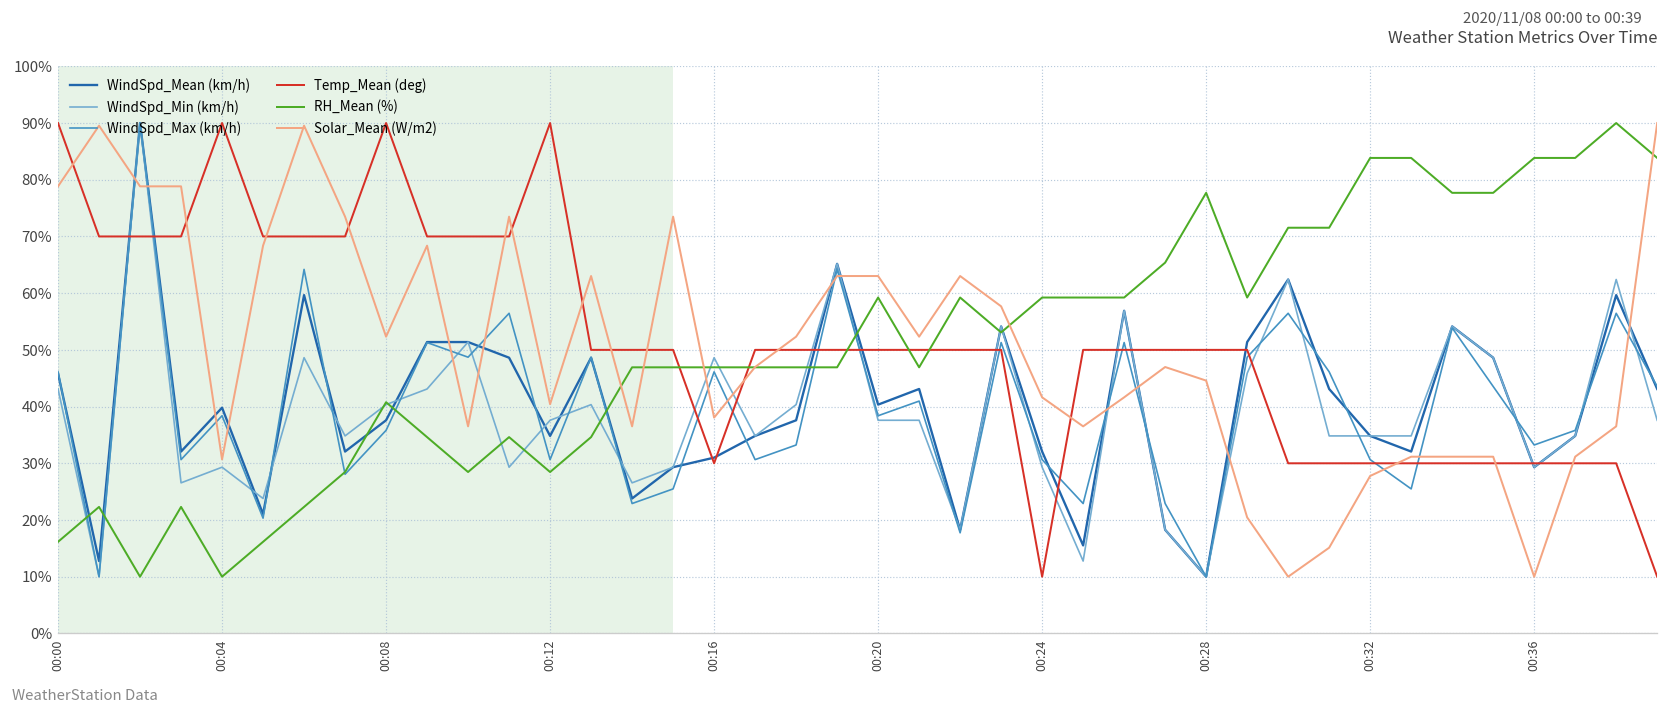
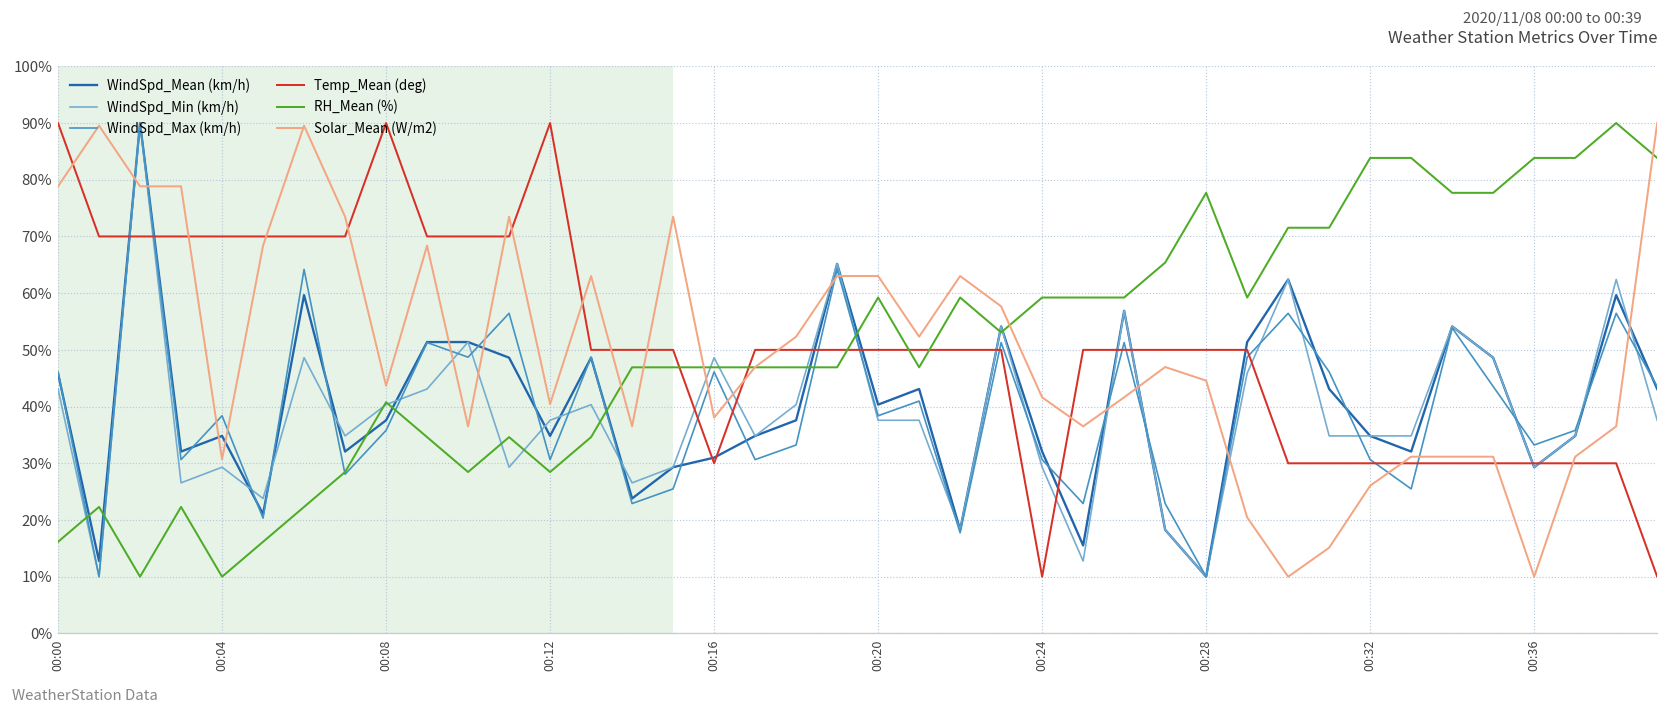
WindSpd_Mean (km/h), 00:04: 40% -> 35%
Temp_Mean (deg), 00:04: 90% -> 70%
Solar_Mean (W/m2), 00:08: 52% -> 44%
Solar_Mean (W/m2), 00:32: 28% -> 26%
